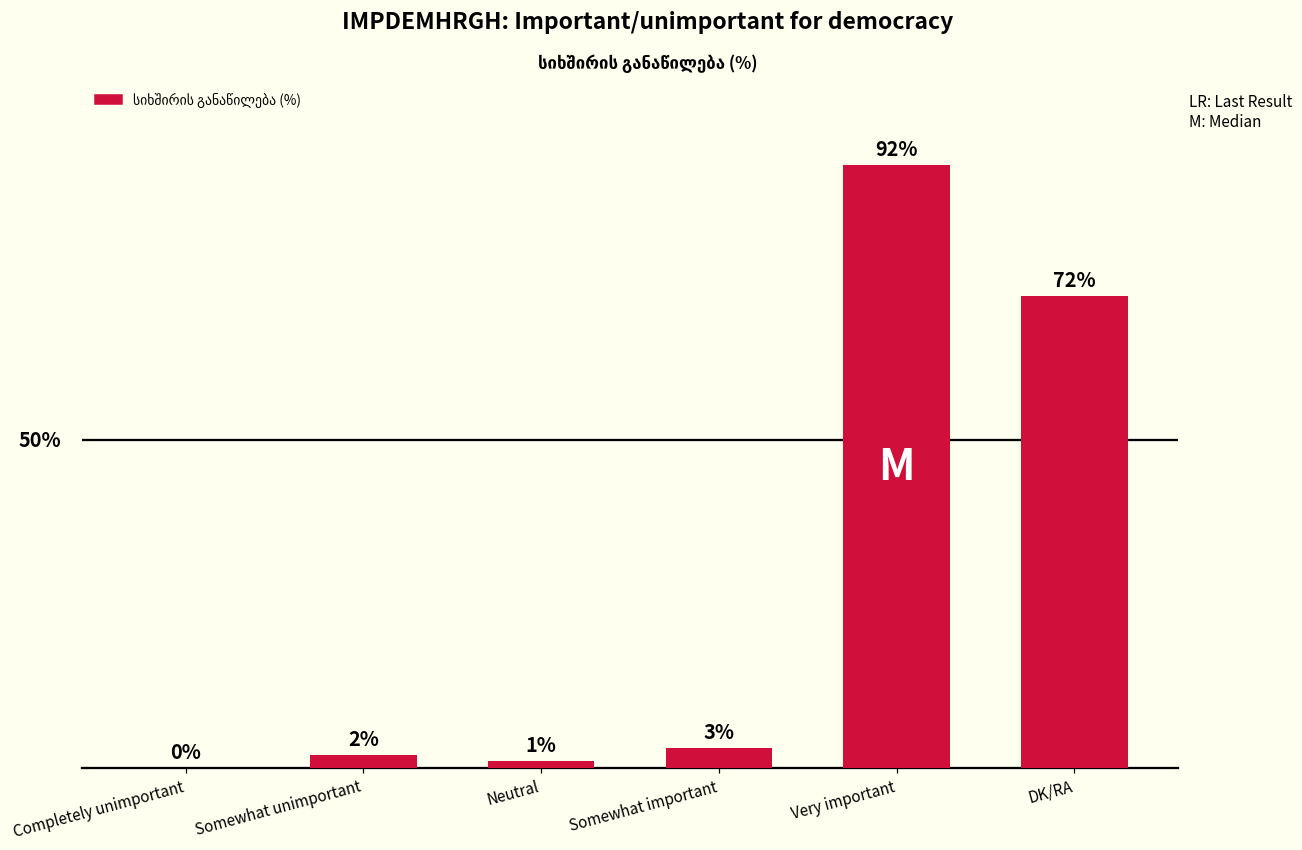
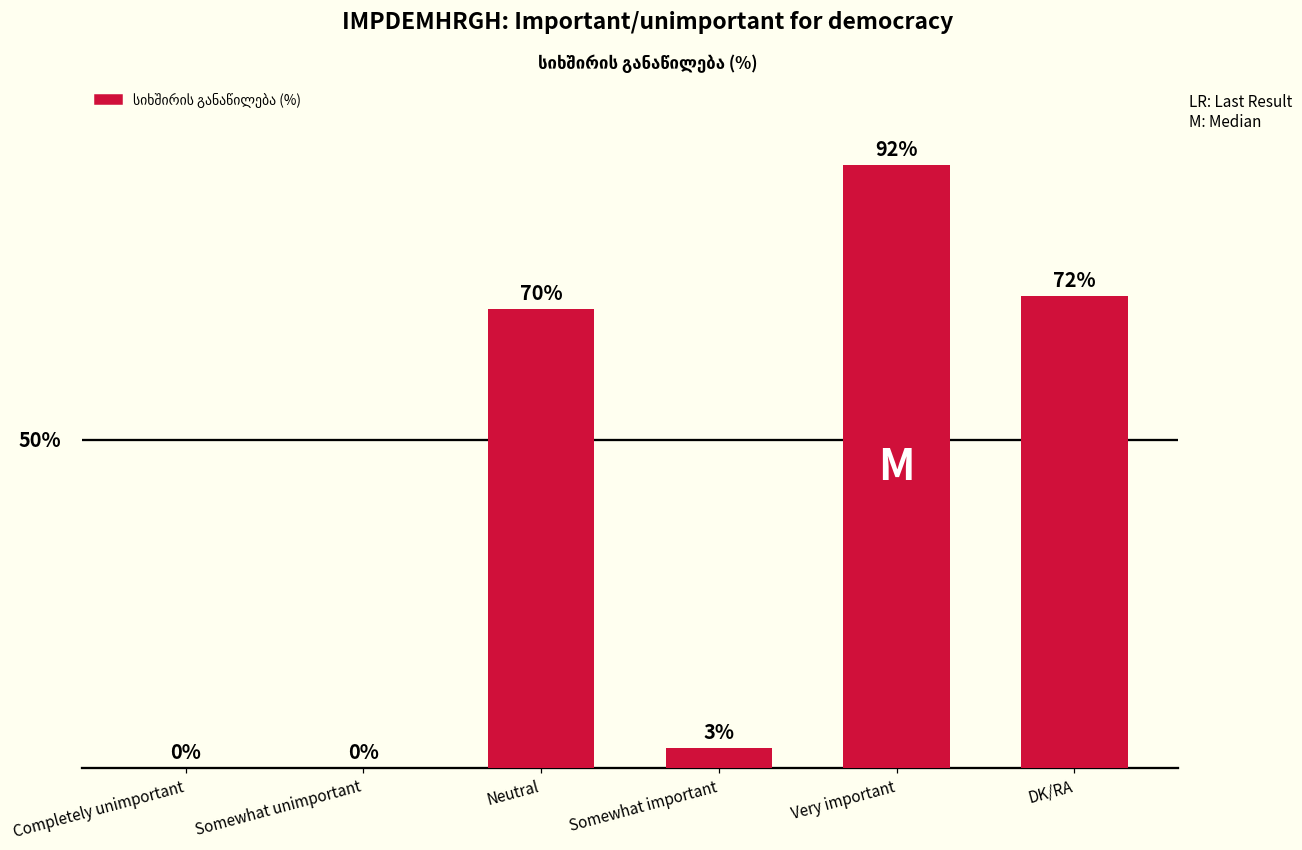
Somewhat unimportant: 2% -> 0%
Neutral: 1% -> 70%
